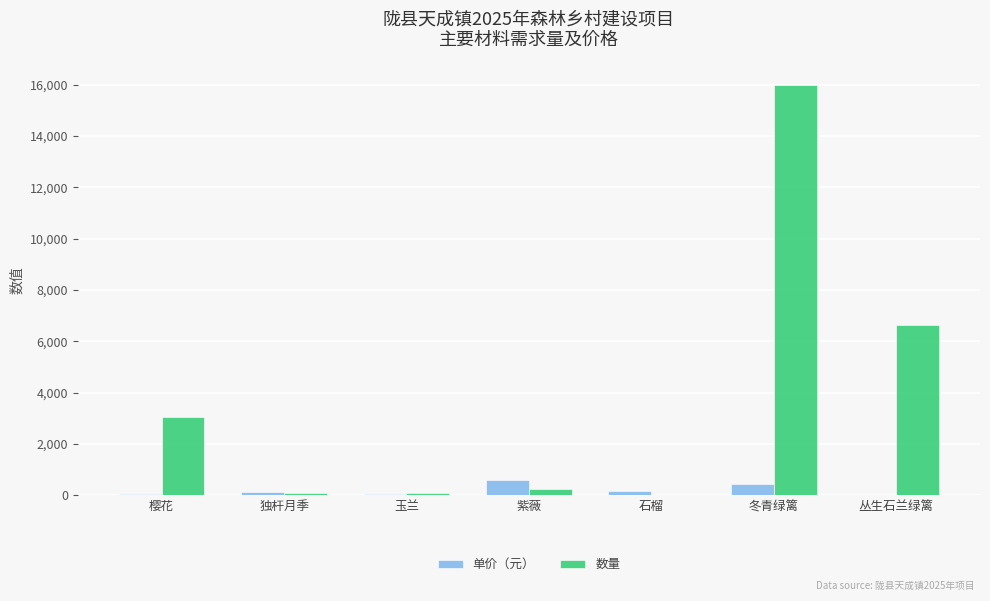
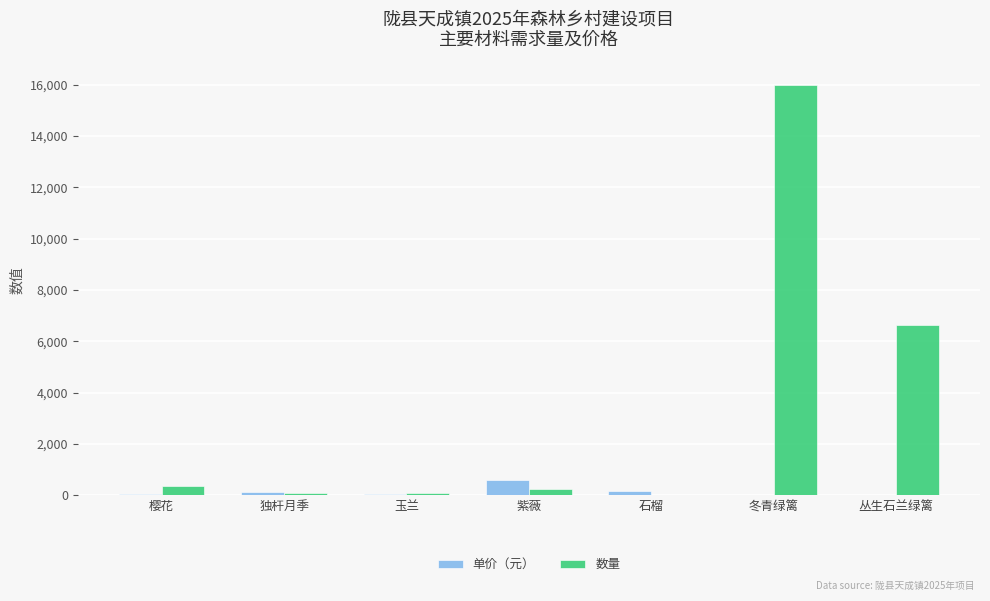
数量, 樱花: 3,100 -> 400
单价（元）, 冬青绿篱: 400 -> 0
